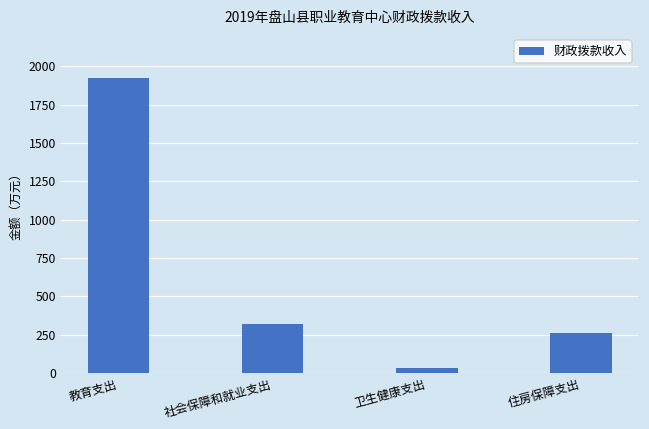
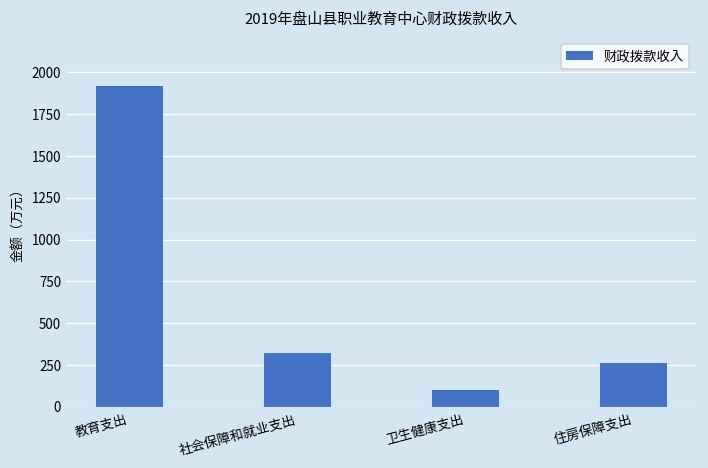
卫生健康支出: 30 -> 100
